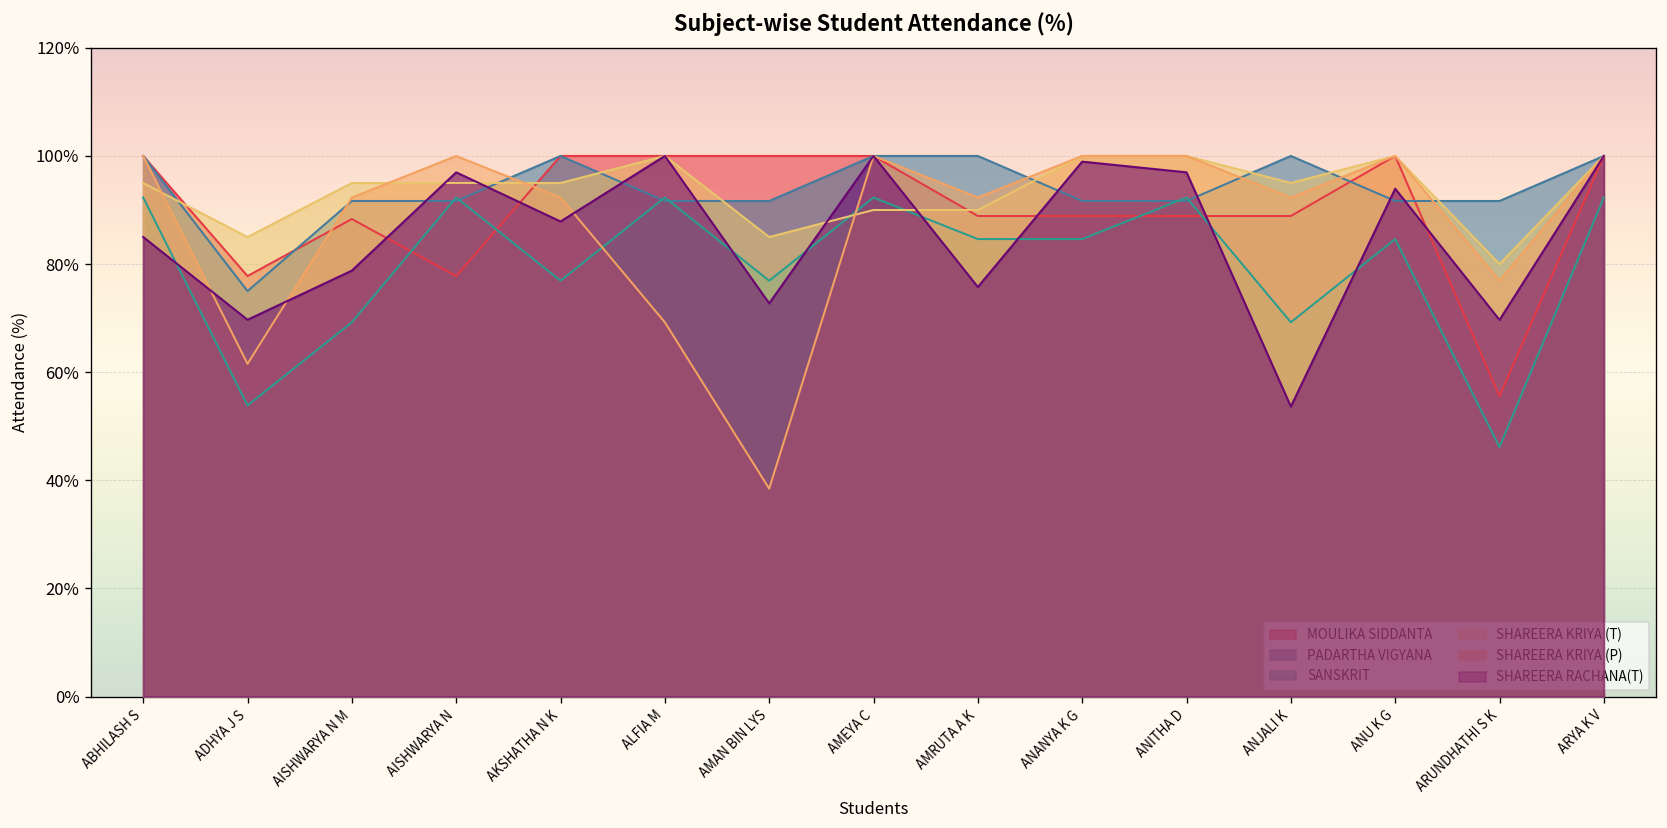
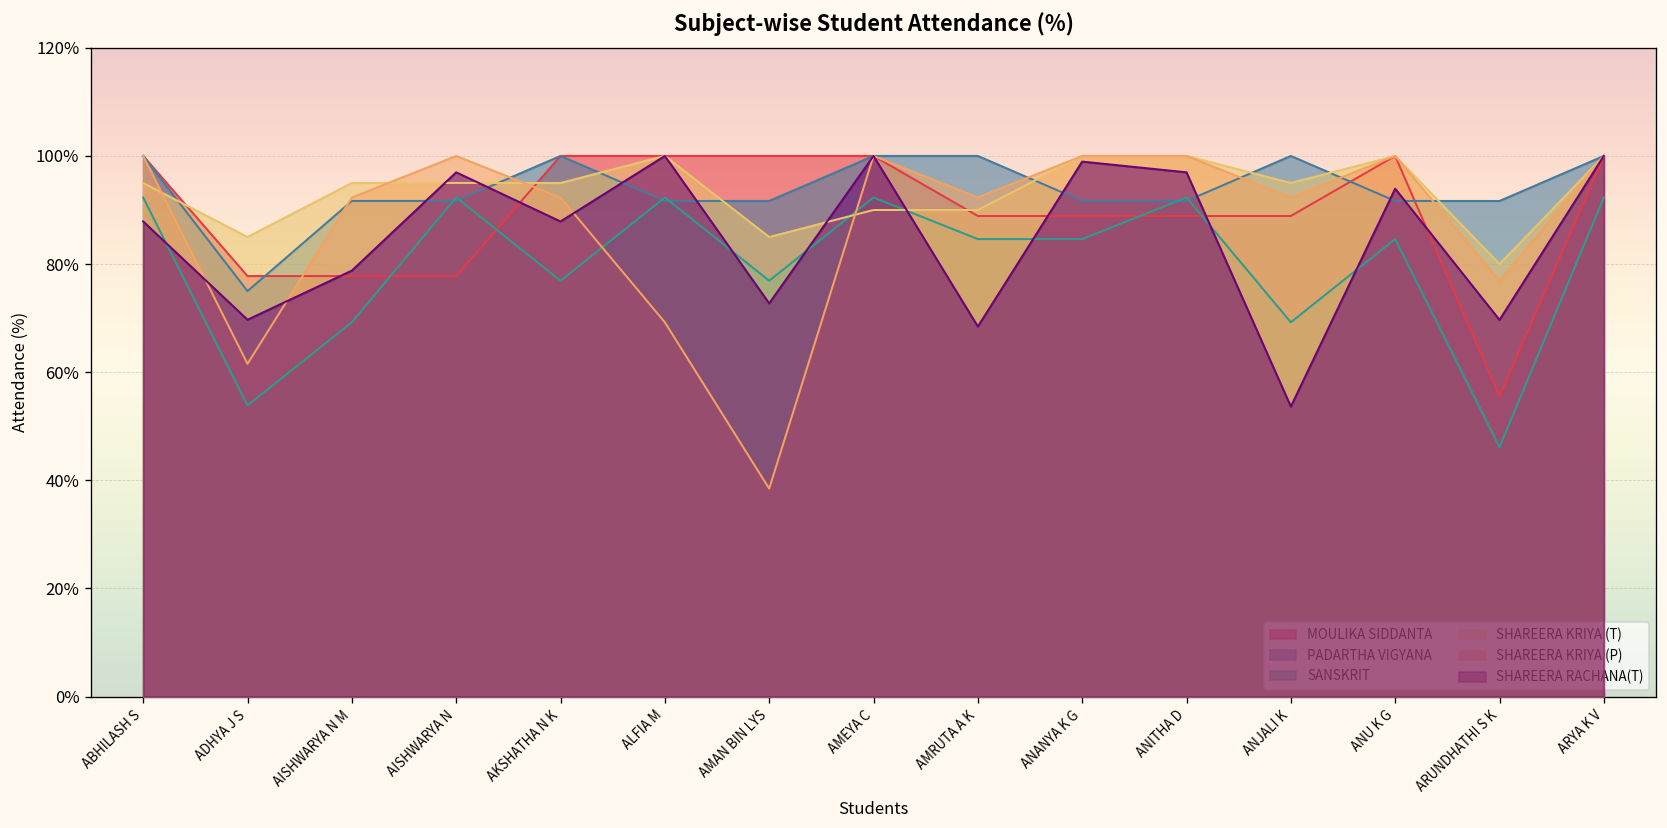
SHAREERA RACHANA(T), ABHILASH S: 85% -> 88%
MOULIKA SIDDANTA, AISHWARYA N M: 88% -> 78%
SHAREERA RACHANA(T), AMRUTA A K: 76% -> 68%
